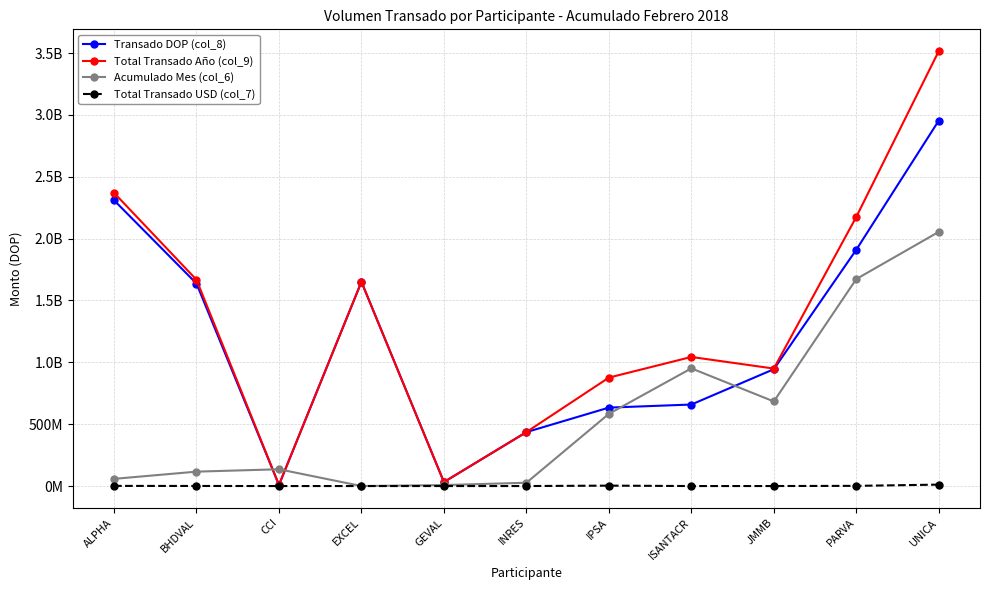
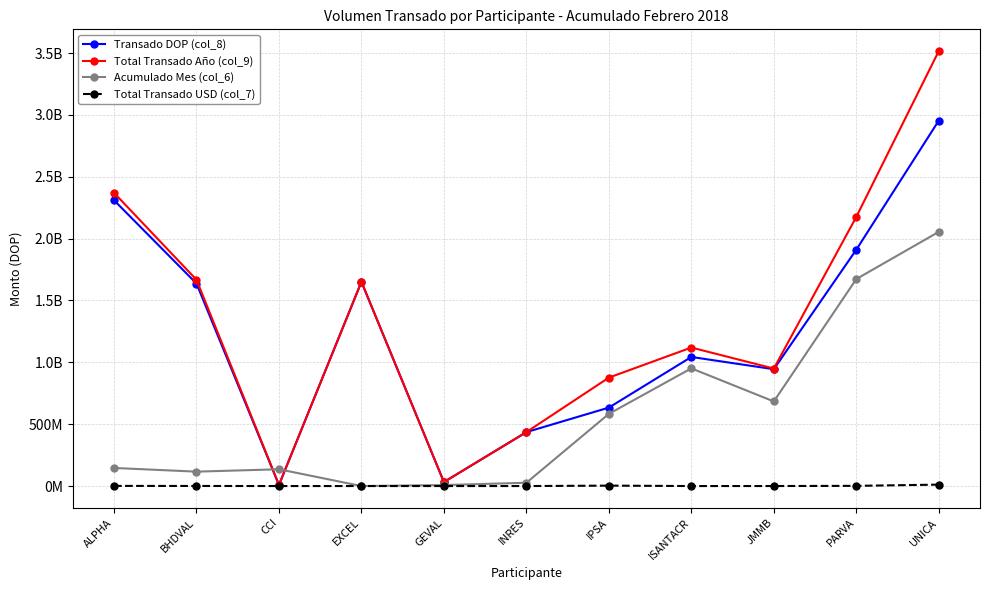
Acumulado Mes (col_6), ALPHA: 60000000 -> 150000000
Transado DOP (col_8), ISANTACR: 660000000 -> 1040000000
Total Transado Año (col_9), ISANTACR: 1040000000 -> 1120000000
